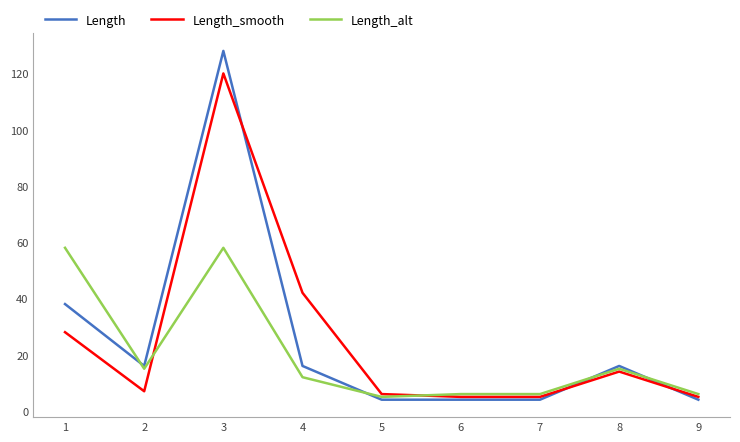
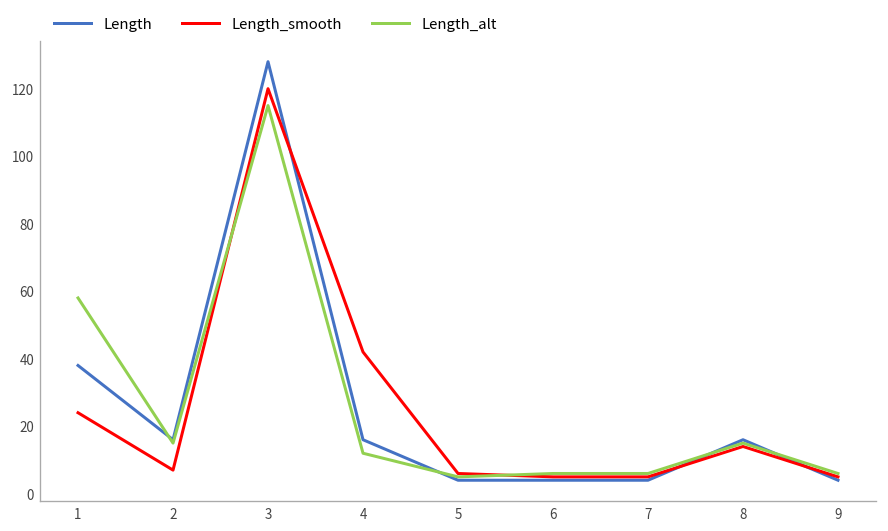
Length_smooth, 1: 28 -> 24
Length_alt, 3: 58 -> 115
